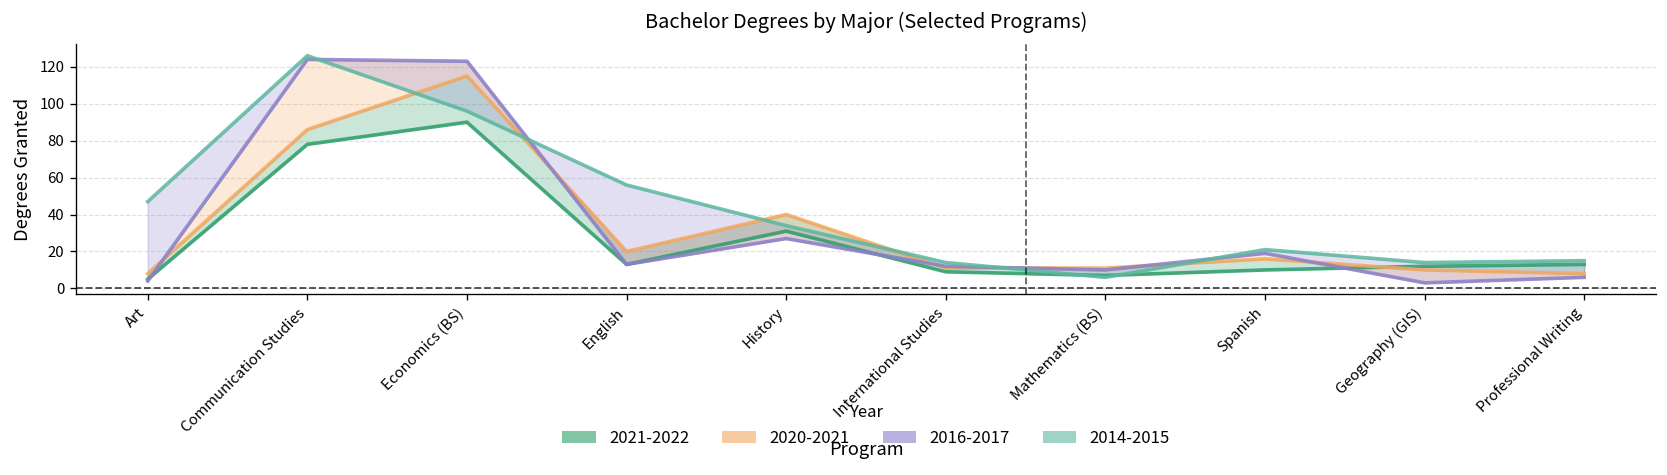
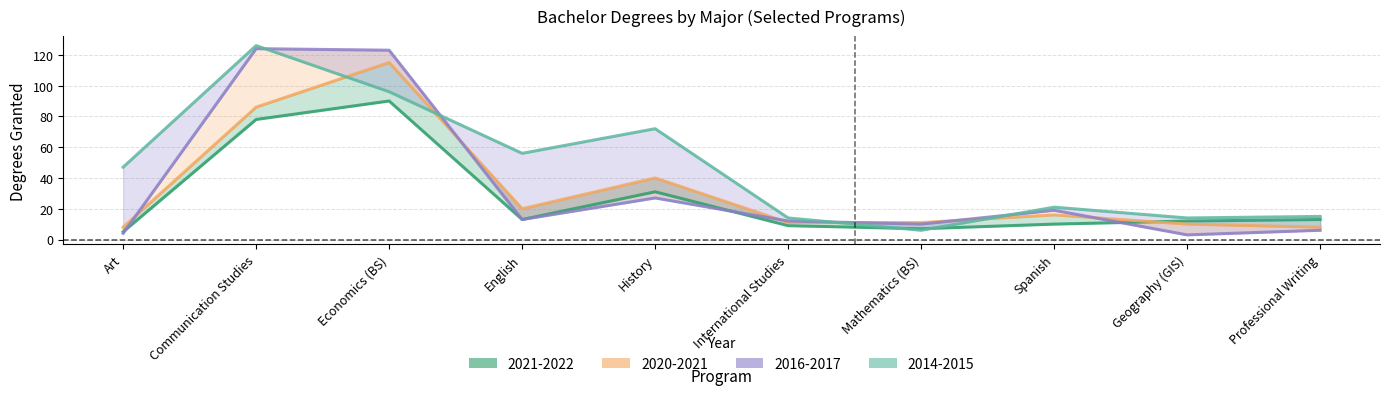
2014-2015, History: 34 -> 72
